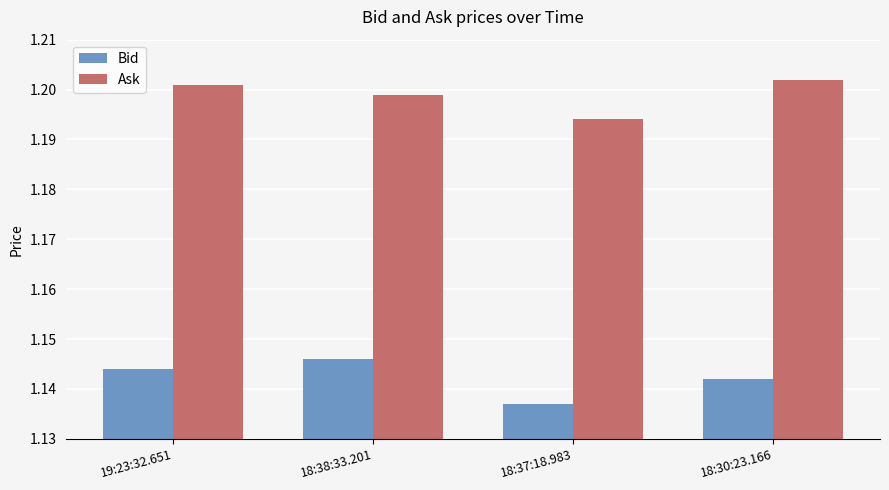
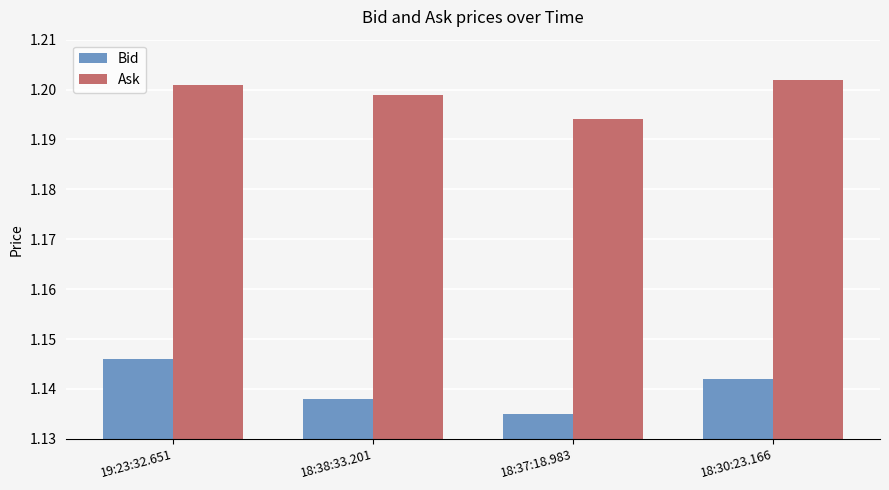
Bid, 19:23:32.651: 1.144 -> 1.146
Bid, 18:38:33.201: 1.146 -> 1.138
Bid, 18:37:18.983: 1.137 -> 1.135
